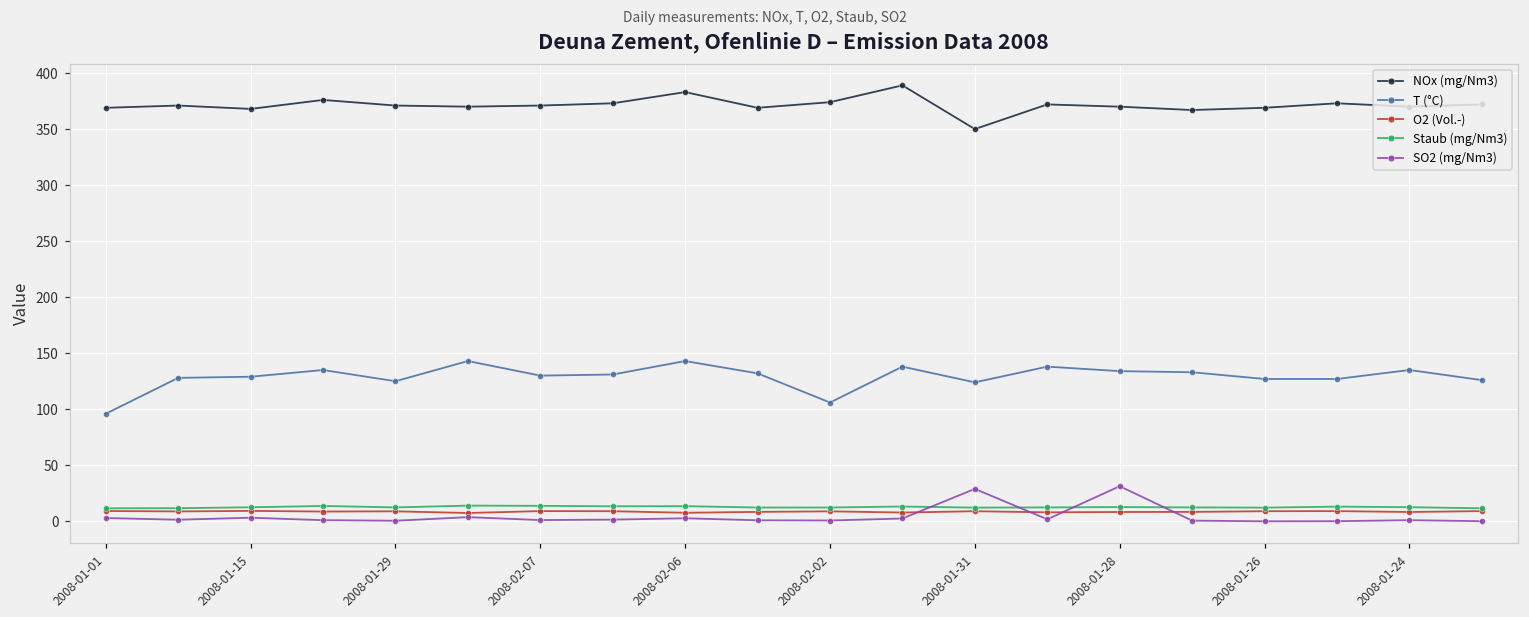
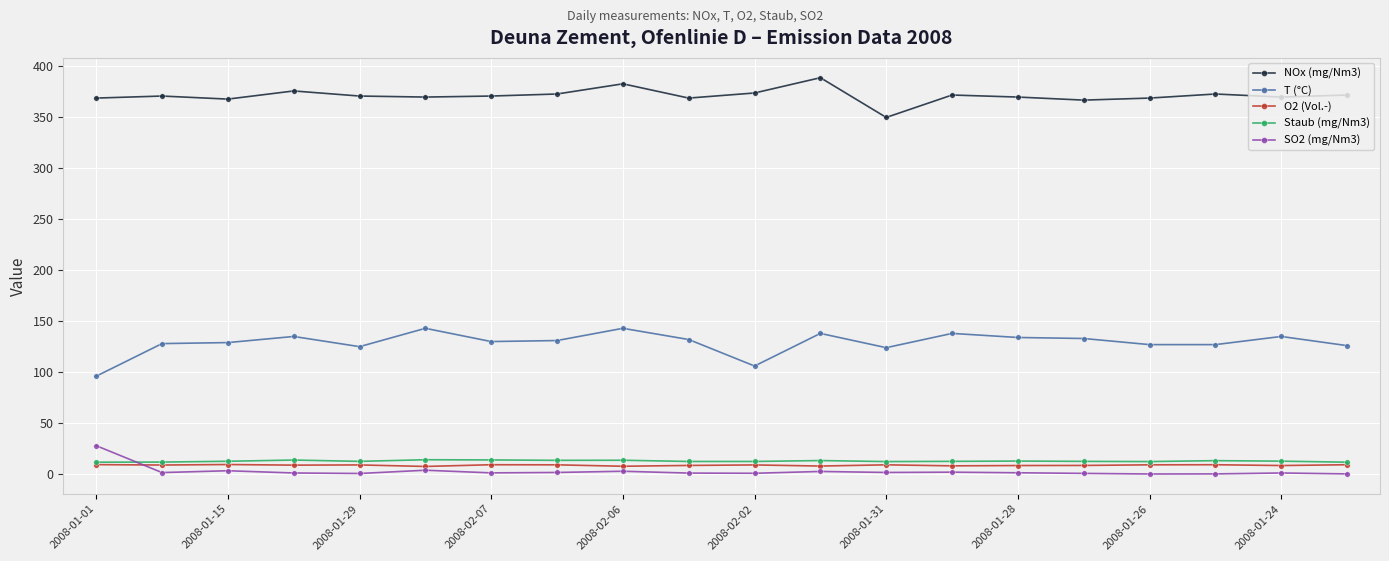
SO2 (mg/Nm3), 2008-01-01: 3 -> 28
SO2 (mg/Nm3), 2008-01-31: 29 -> 2
SO2 (mg/Nm3), 2008-01-28: 31 -> 1
